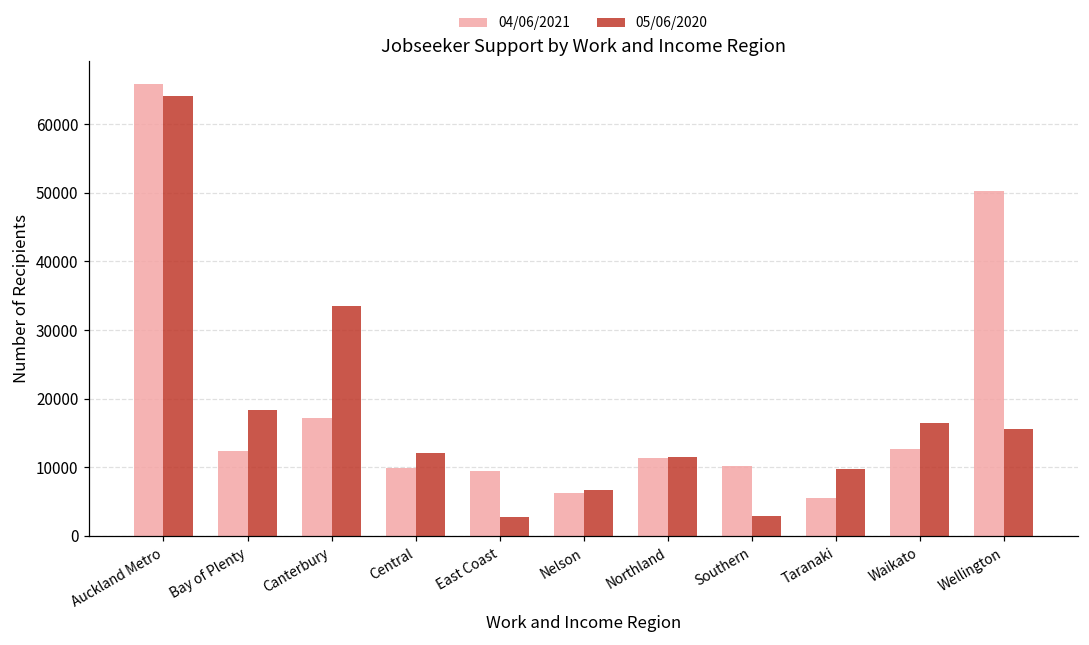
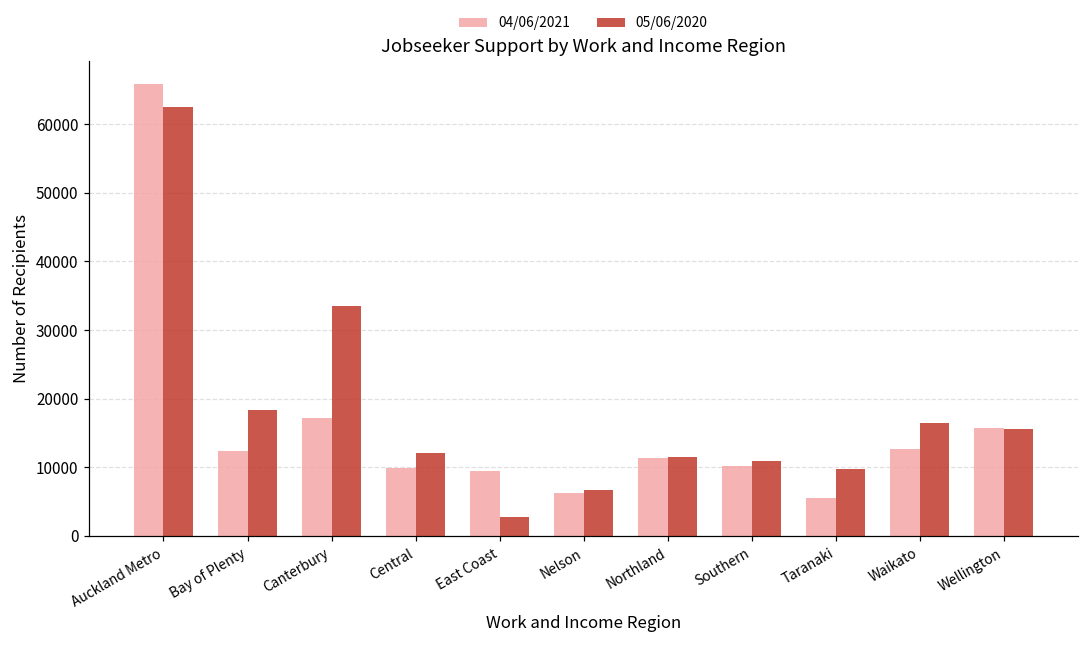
05/06/2020, Auckland Metro: 64000 -> 63000
05/06/2020, Southern: 3000 -> 11000
04/06/2021, Wellington: 50000 -> 16000
